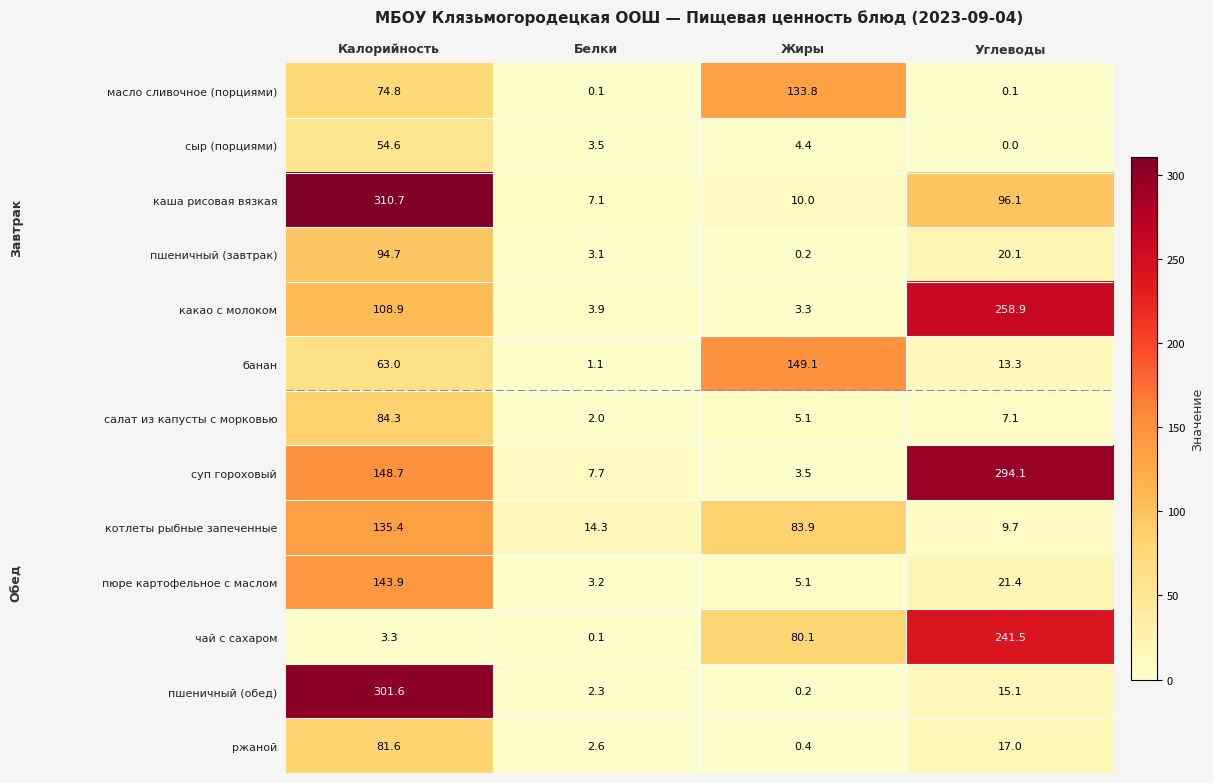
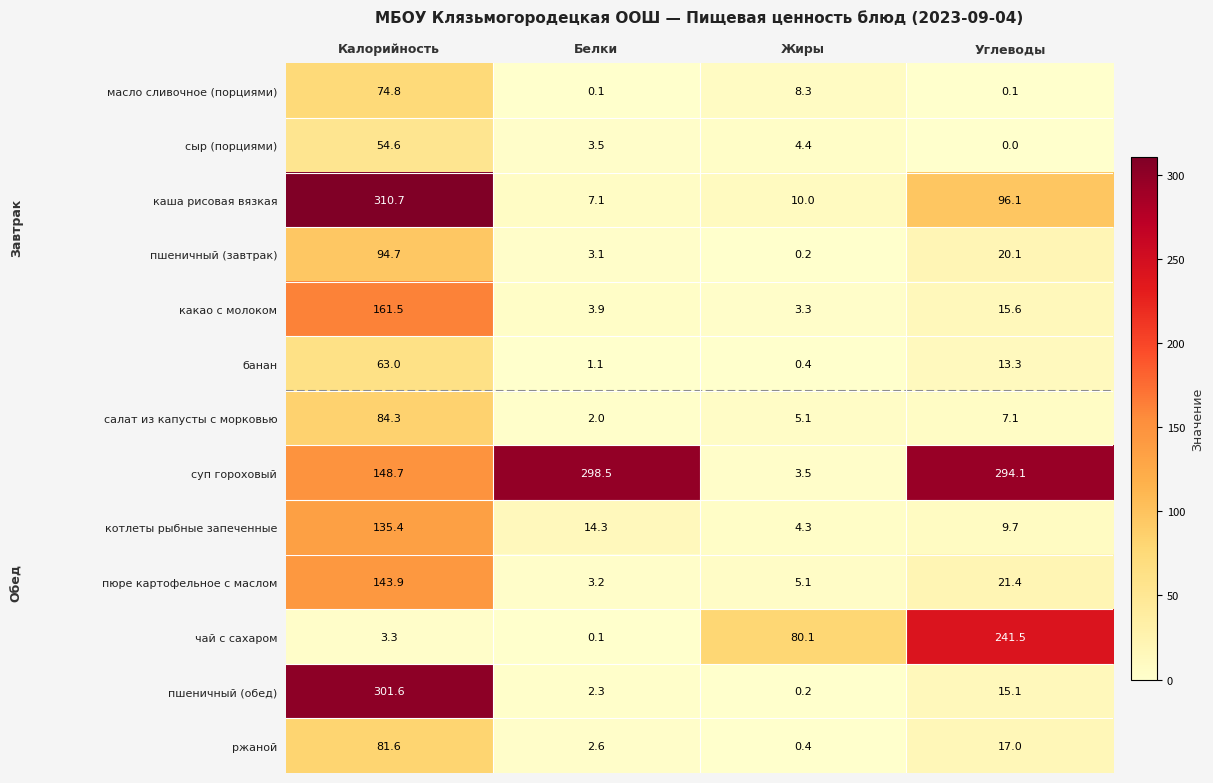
масло сливочное (порциями), Жиры: 133.8 -> 8.3
какао с молоком, Калорийность: 108.9 -> 161.5
какао с молоком, Углеводы: 258.9 -> 15.6
банан, Жиры: 149.1 -> 0.4
суп гороховый, Белки: 7.7 -> 298.5
котлеты рыбные запеченные, Жиры: 83.9 -> 4.3
